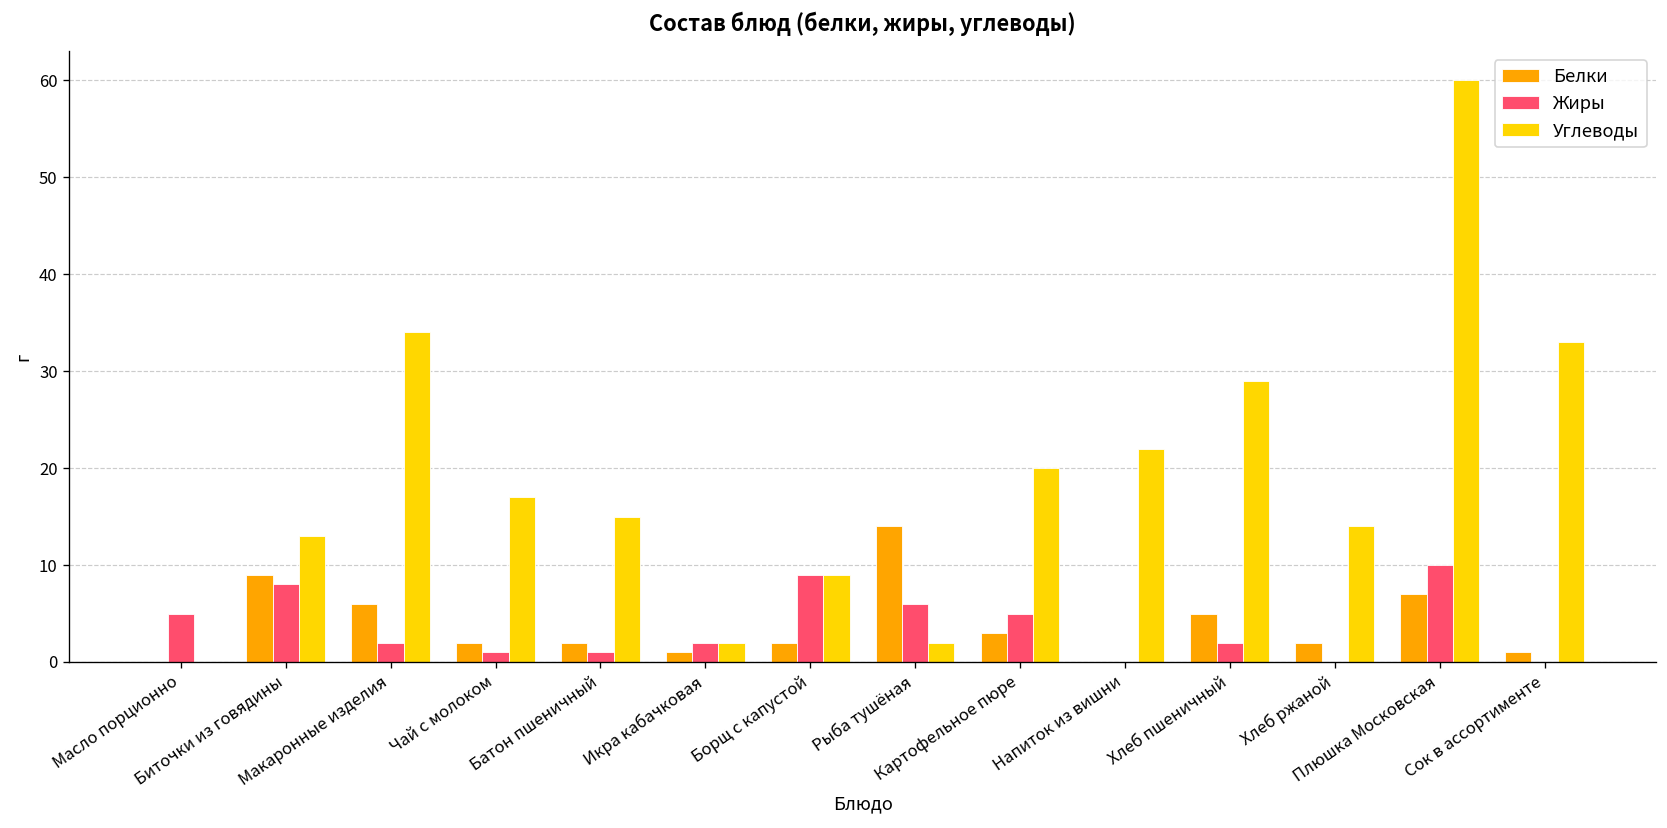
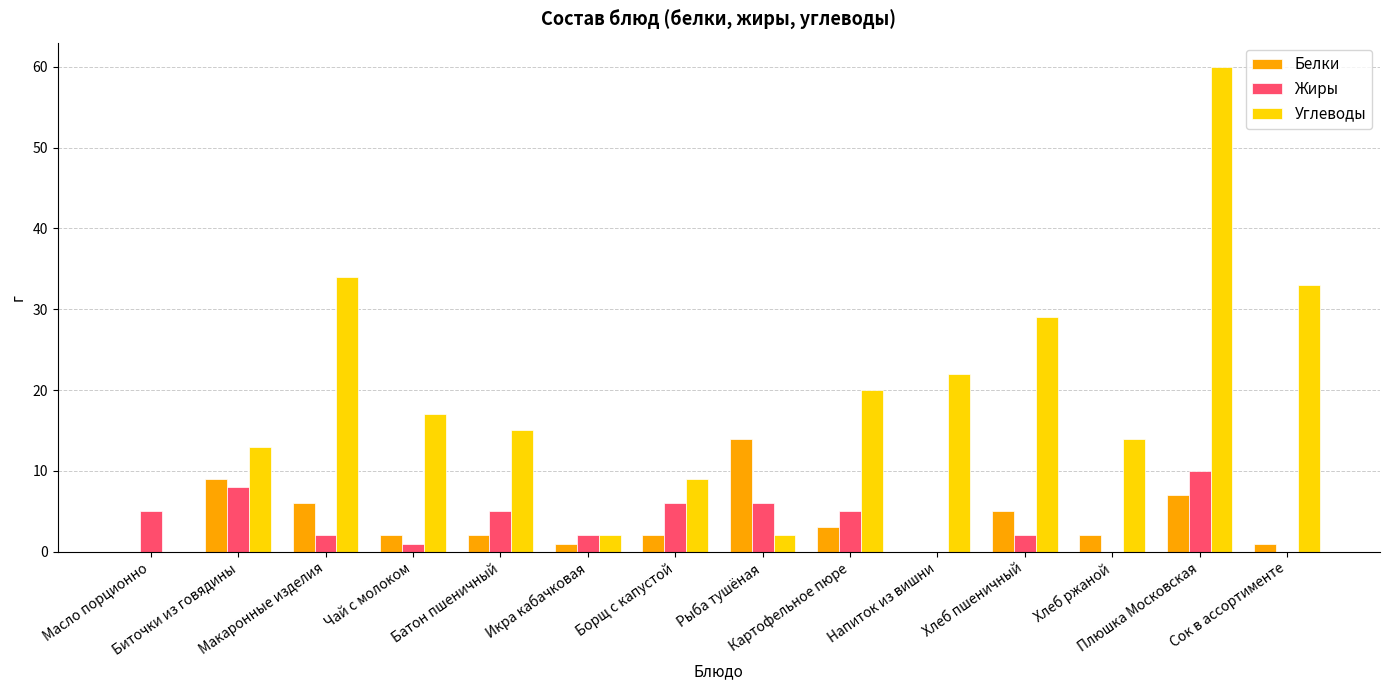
Жиры, Батон пшеничный: 1 -> 5
Жиры, Борщ с капустой: 9 -> 6
